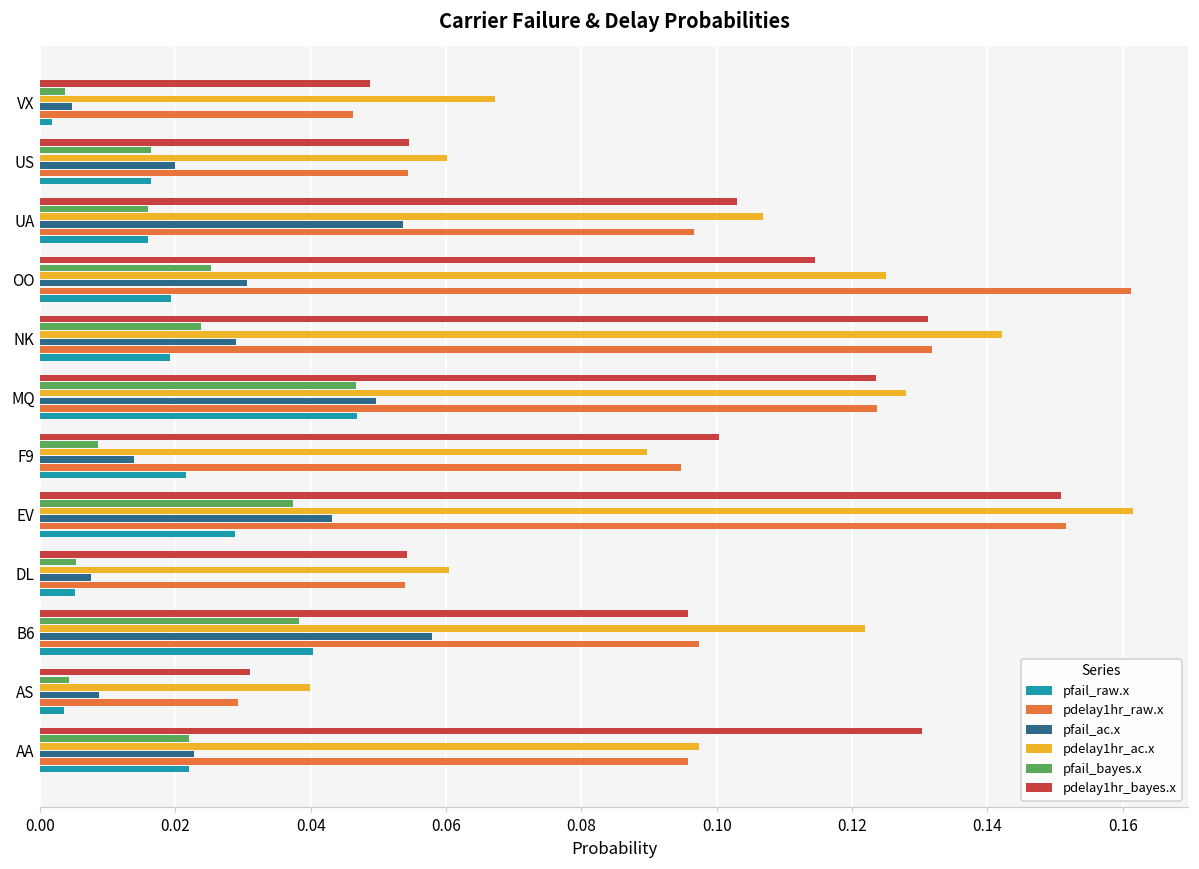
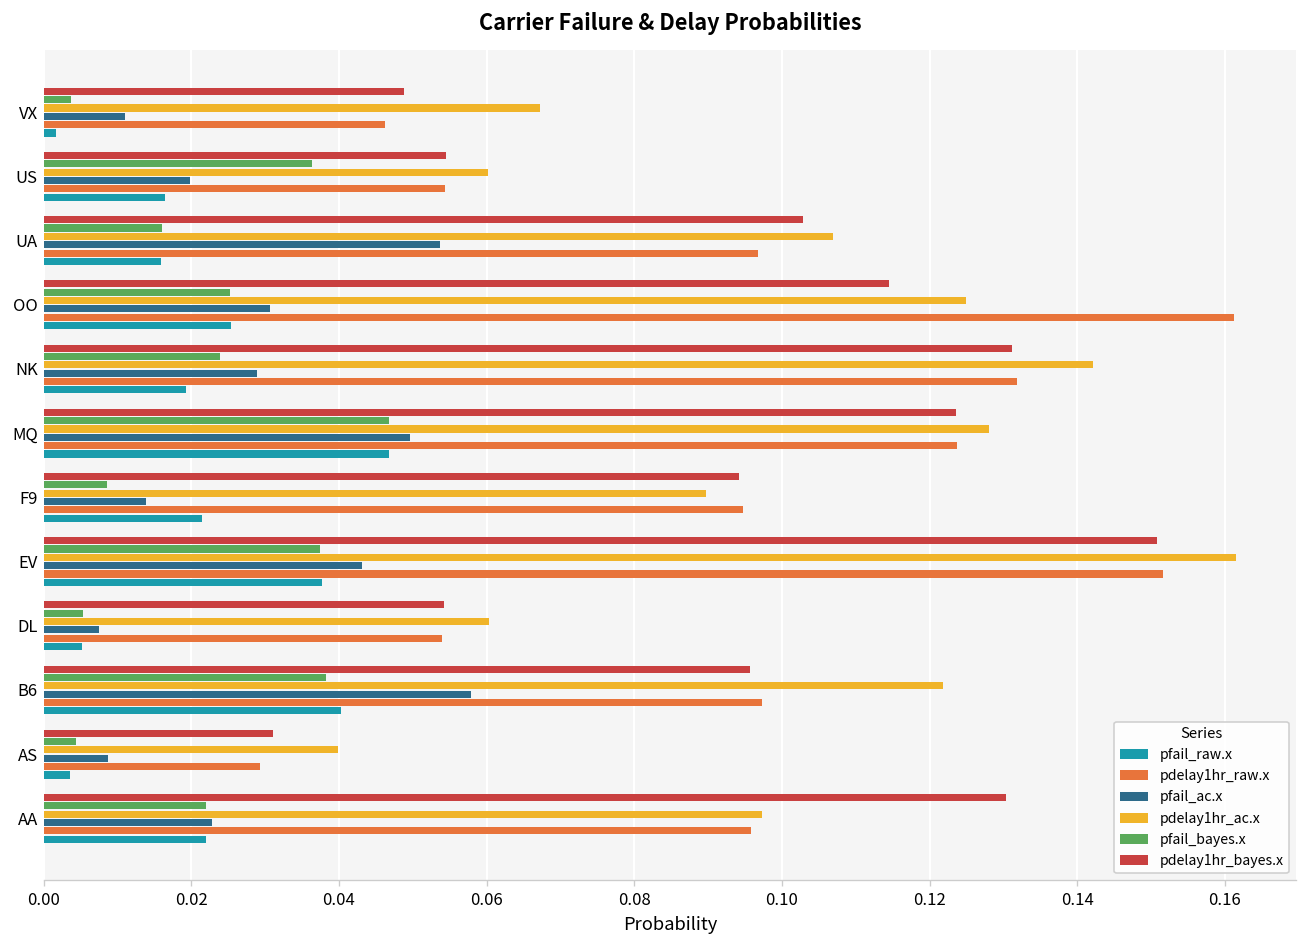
pfail_ac.x, VX: 0.005 -> 0.011
pfail_bayes.x, US: 0.016 -> 0.036
pfail_raw.x, OO: 0.019 -> 0.025
pdelay1hr_bayes.x, F9: 0.100 -> 0.094
pfail_raw.x, EV: 0.029 -> 0.038
